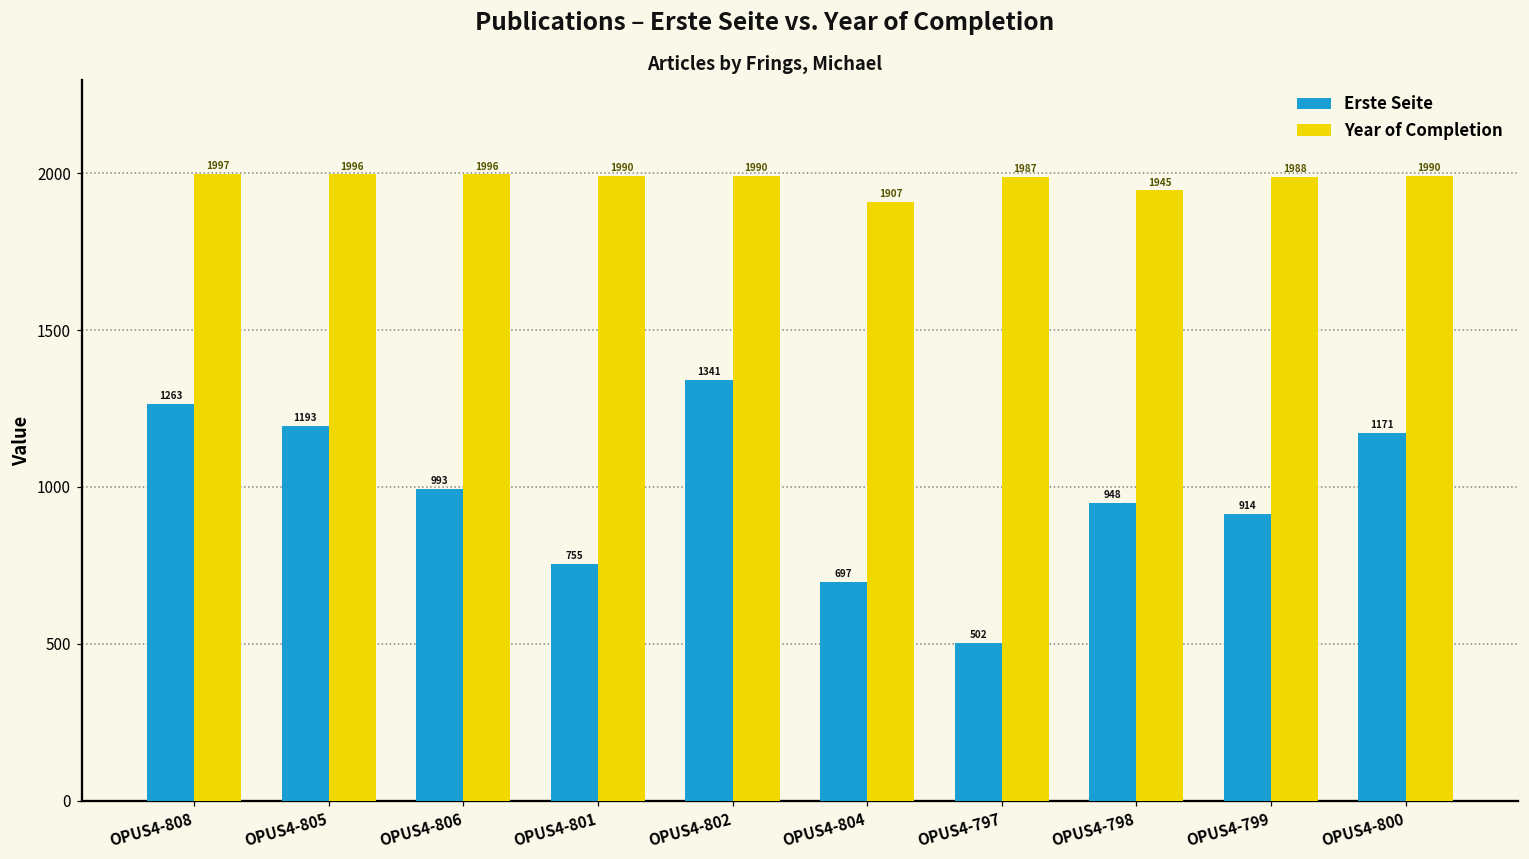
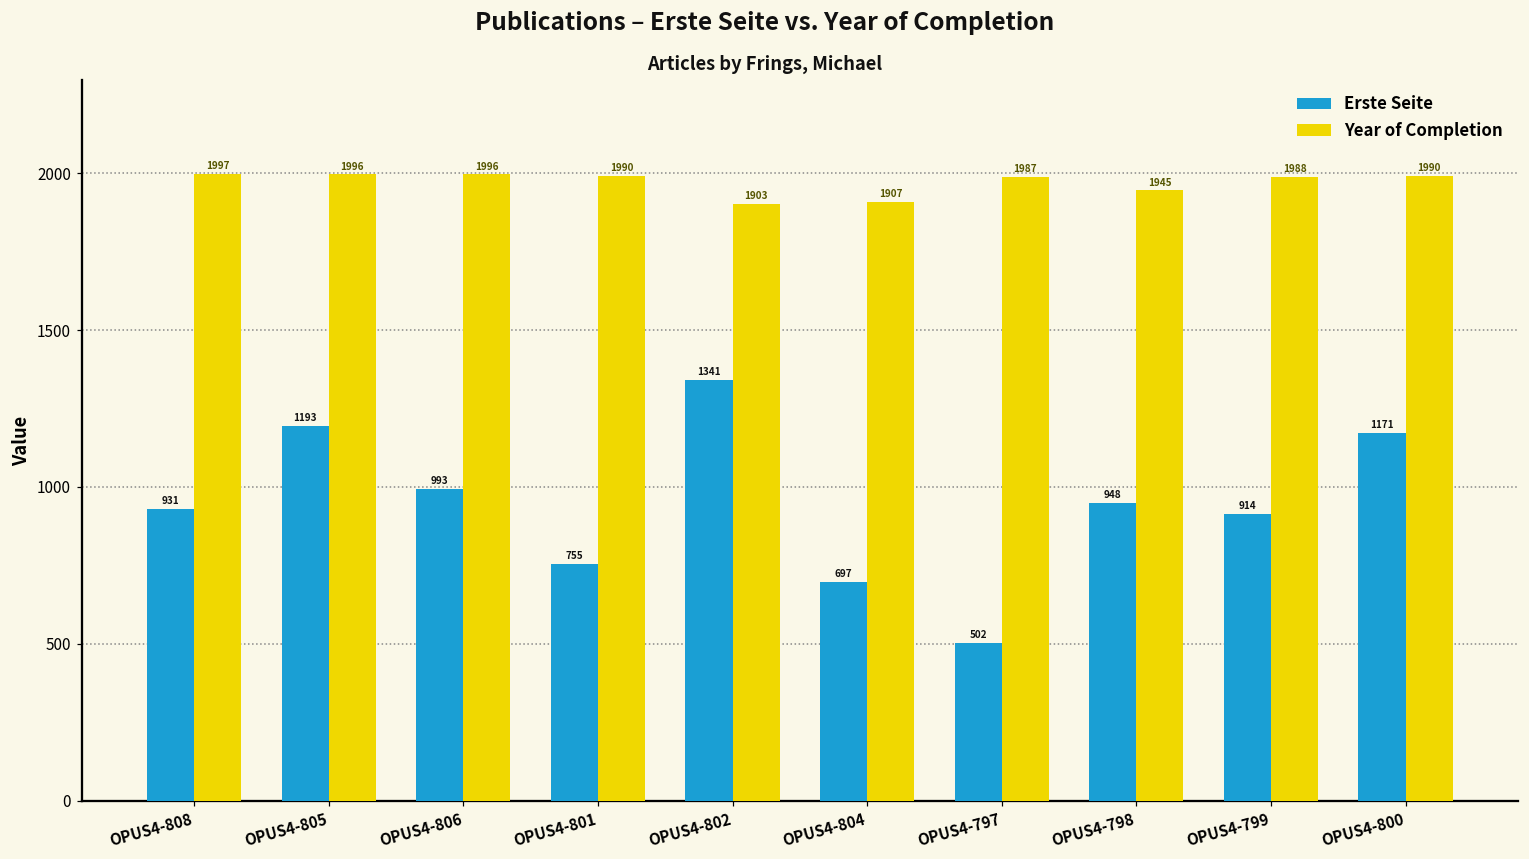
Erste Seite, OPUS4-808: 1263 -> 931
Year of Completion, OPUS4-802: 1990 -> 1903
